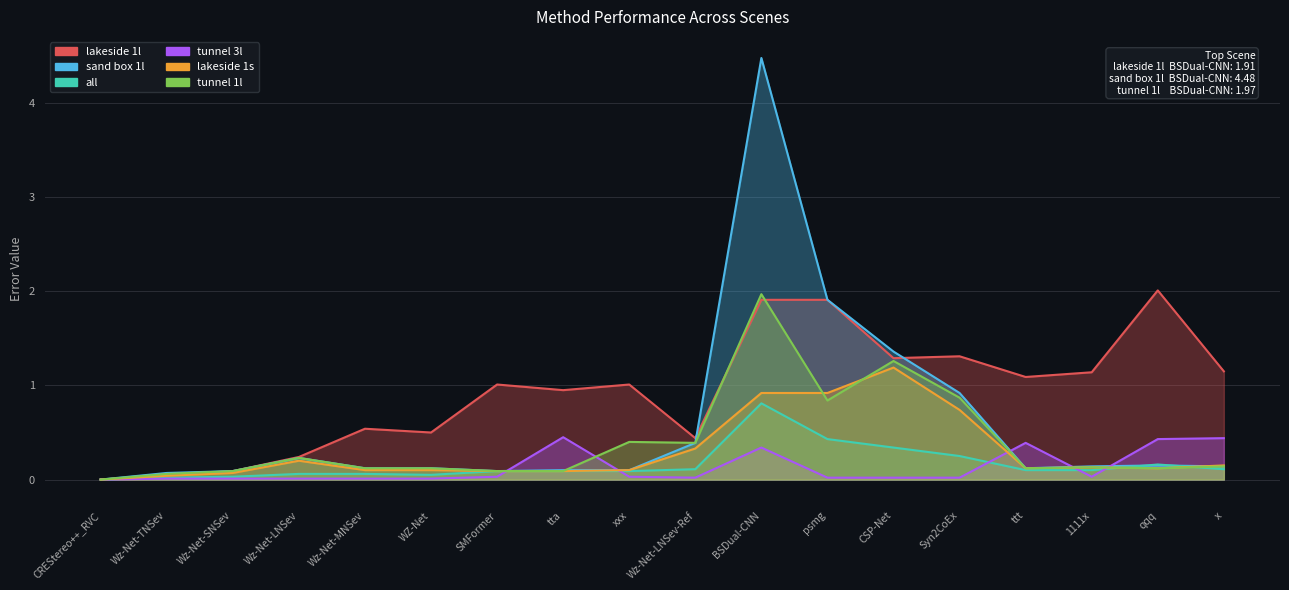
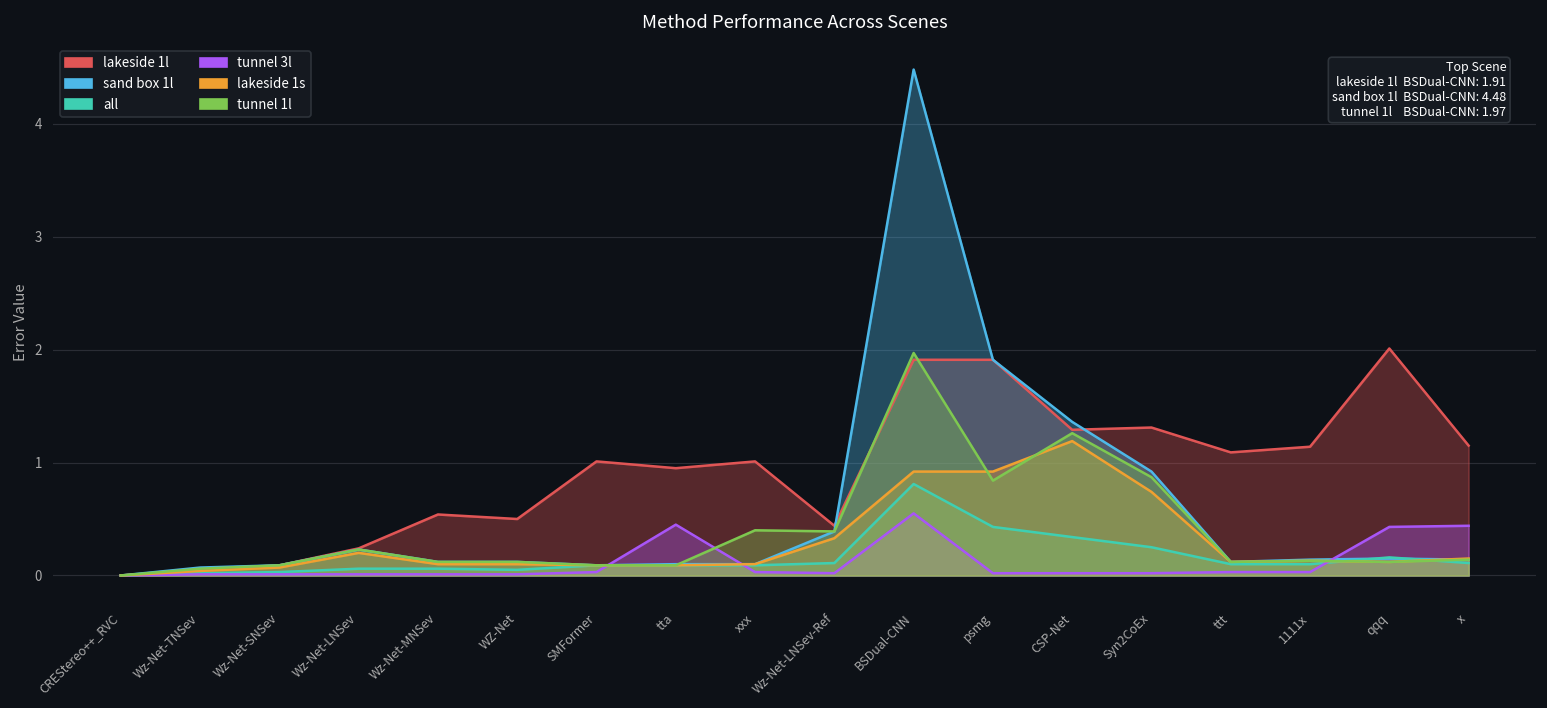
tunnel 3l, BSDual-CNN: 0.3 -> 0.6
tunnel 3l, ttt: 0.4 -> 0.0
